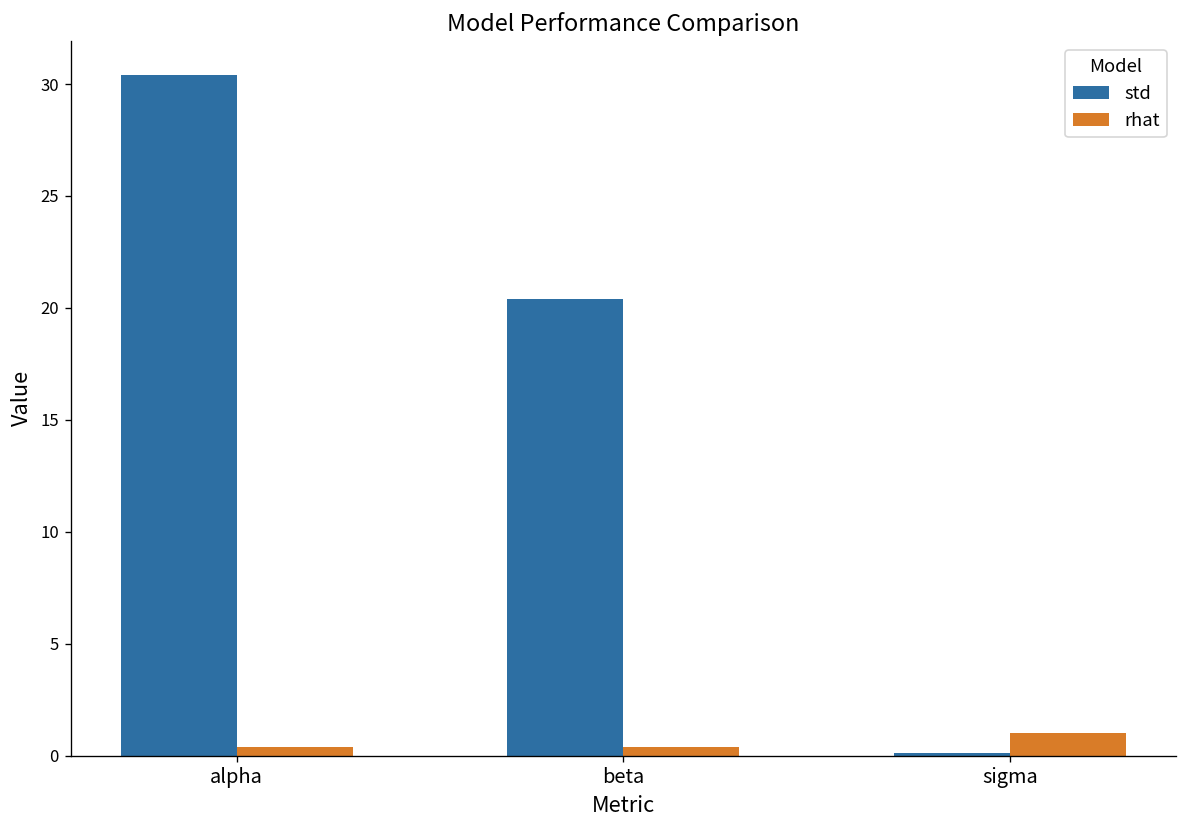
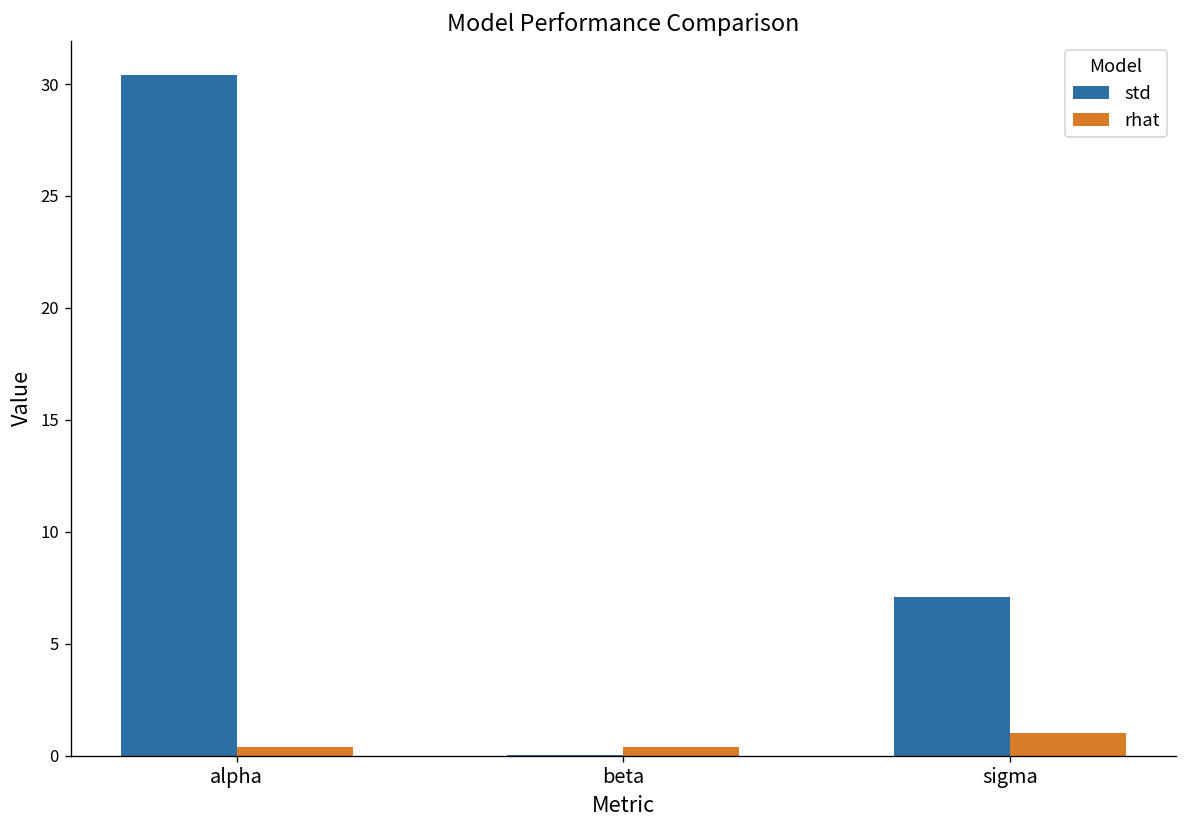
std, beta: 20.4 -> 0.0
std, sigma: 0.1 -> 7.1
